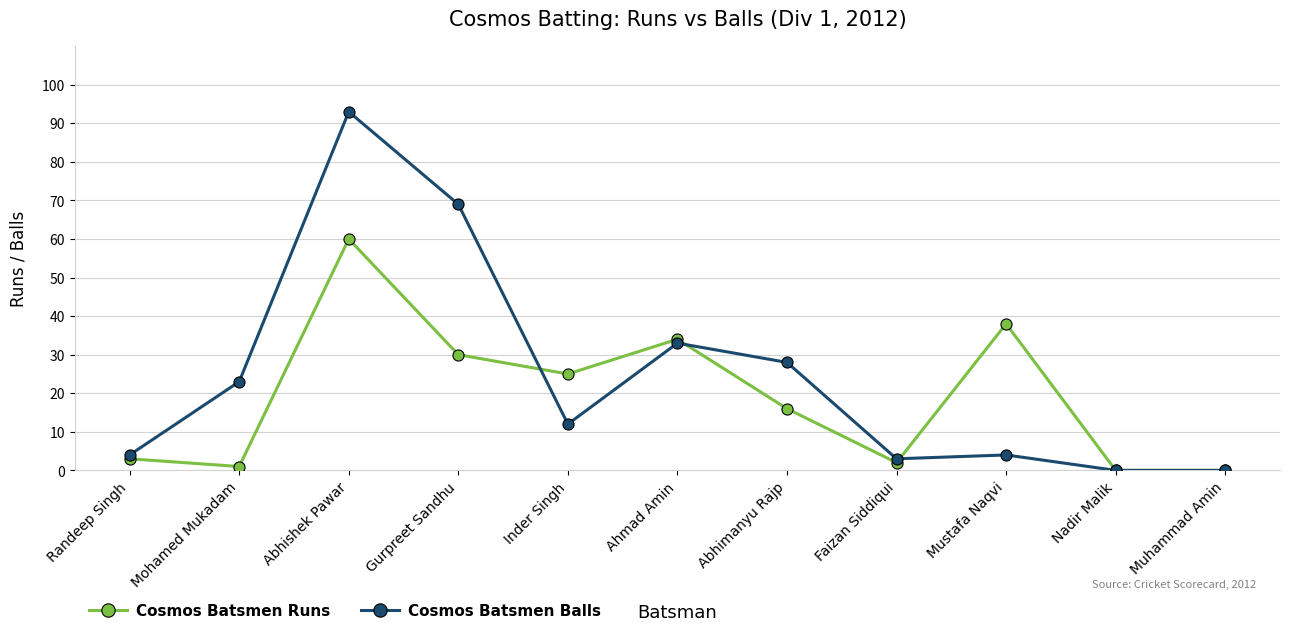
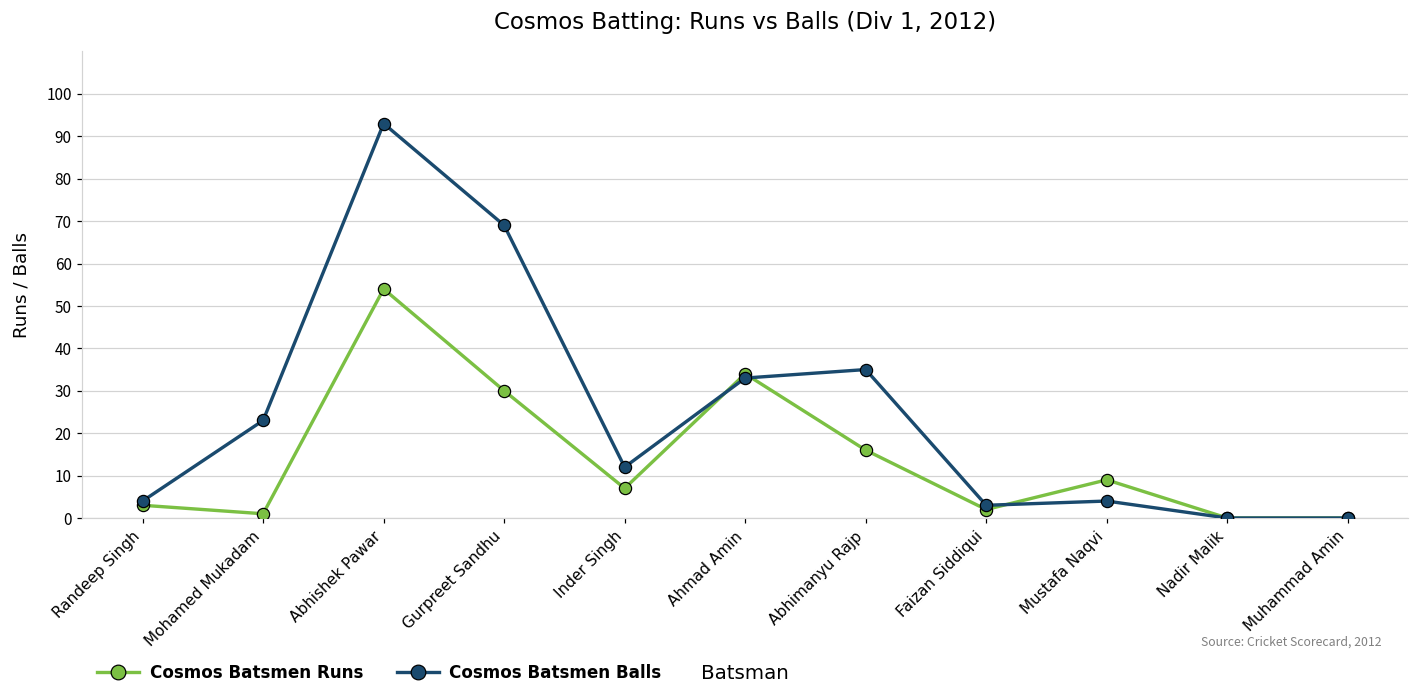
Cosmos Batsmen Runs, Abhishek Pawar: 60 -> 54
Cosmos Batsmen Runs, Inder Singh: 25 -> 7
Cosmos Batsmen Balls, Abhimanyu Rajp: 28 -> 35
Cosmos Batsmen Runs, Mustafa Naqvi: 38 -> 9
